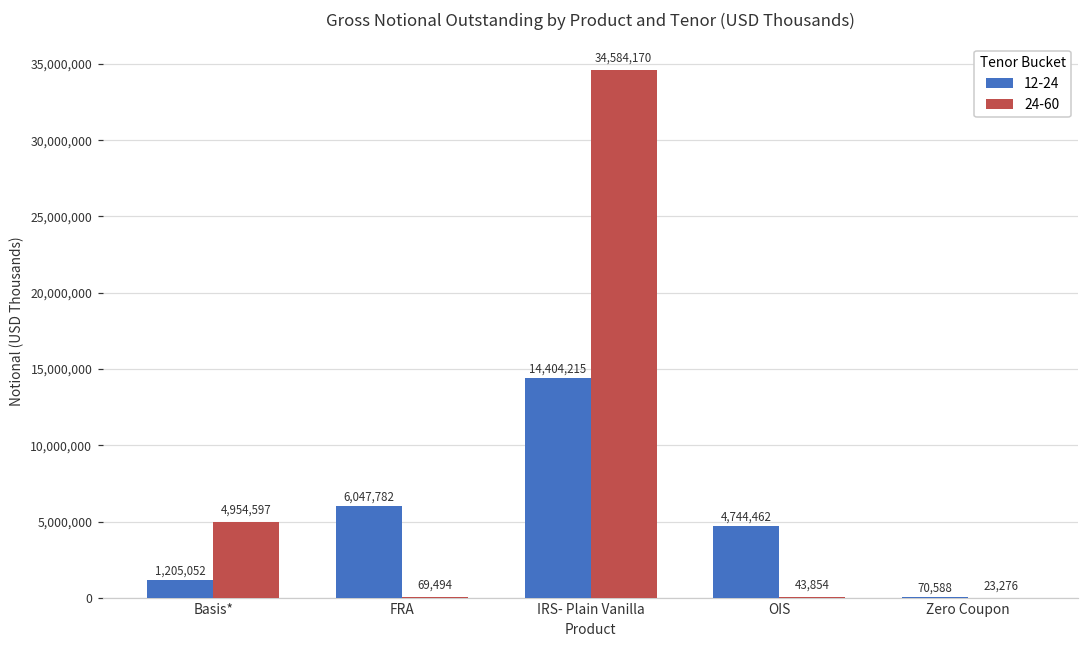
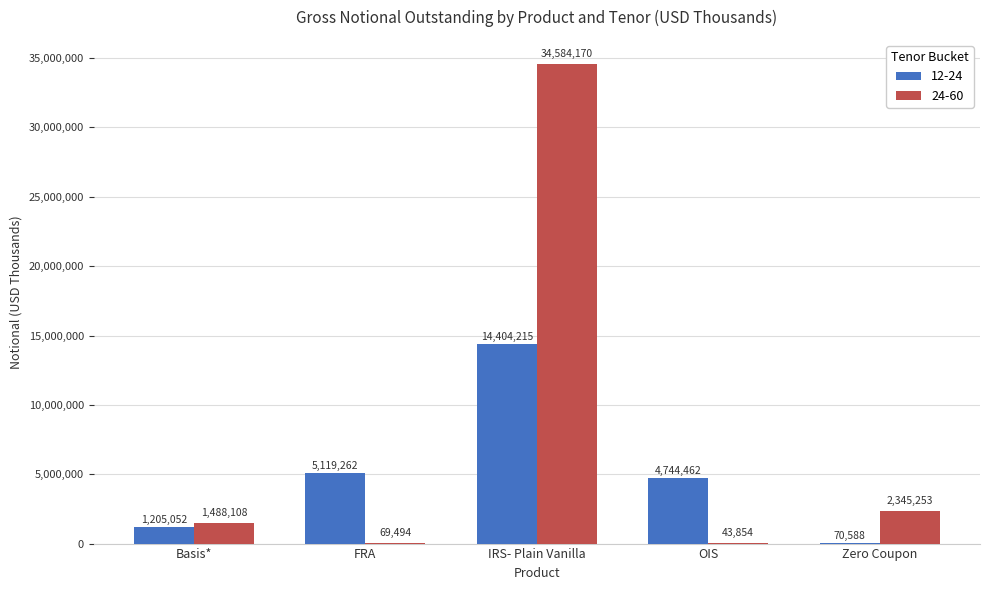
24-60, Basis*: 4,954,597 -> 1,488,108
12-24, FRA: 6,047,782 -> 5,119,262
24-60, Zero Coupon: 23,276 -> 2,345,253
